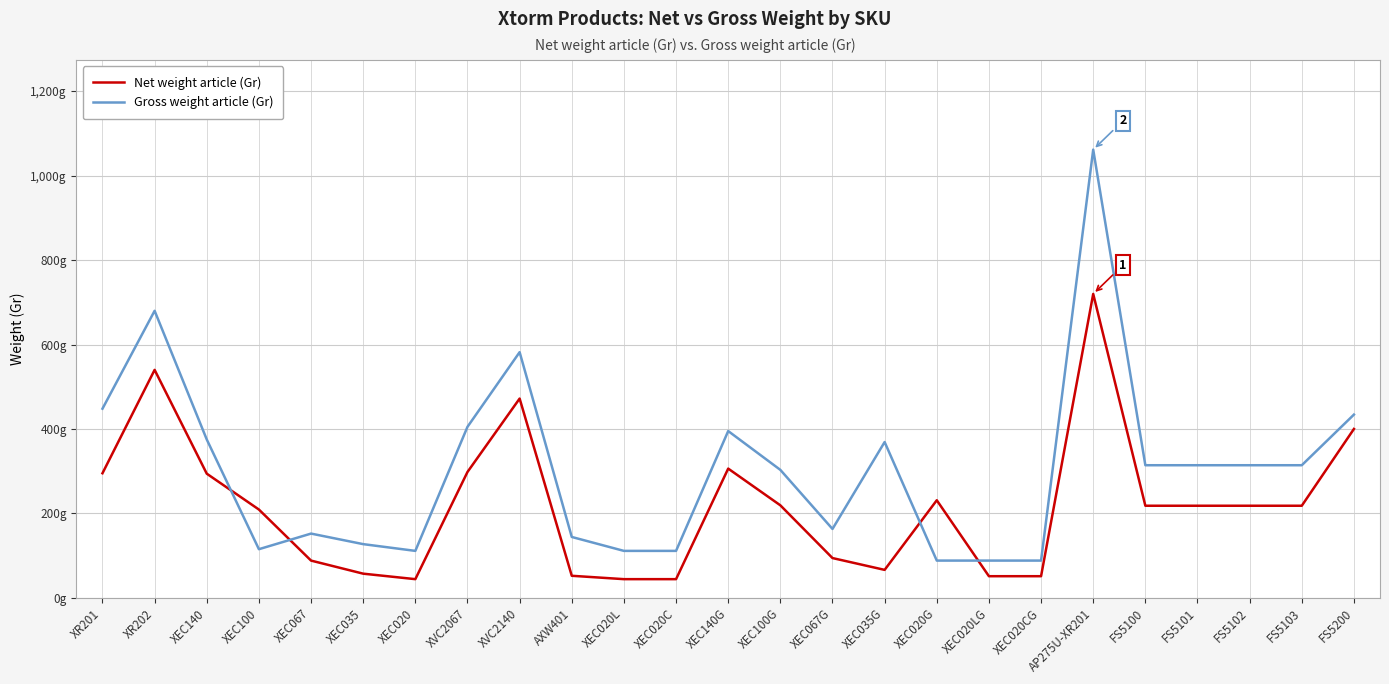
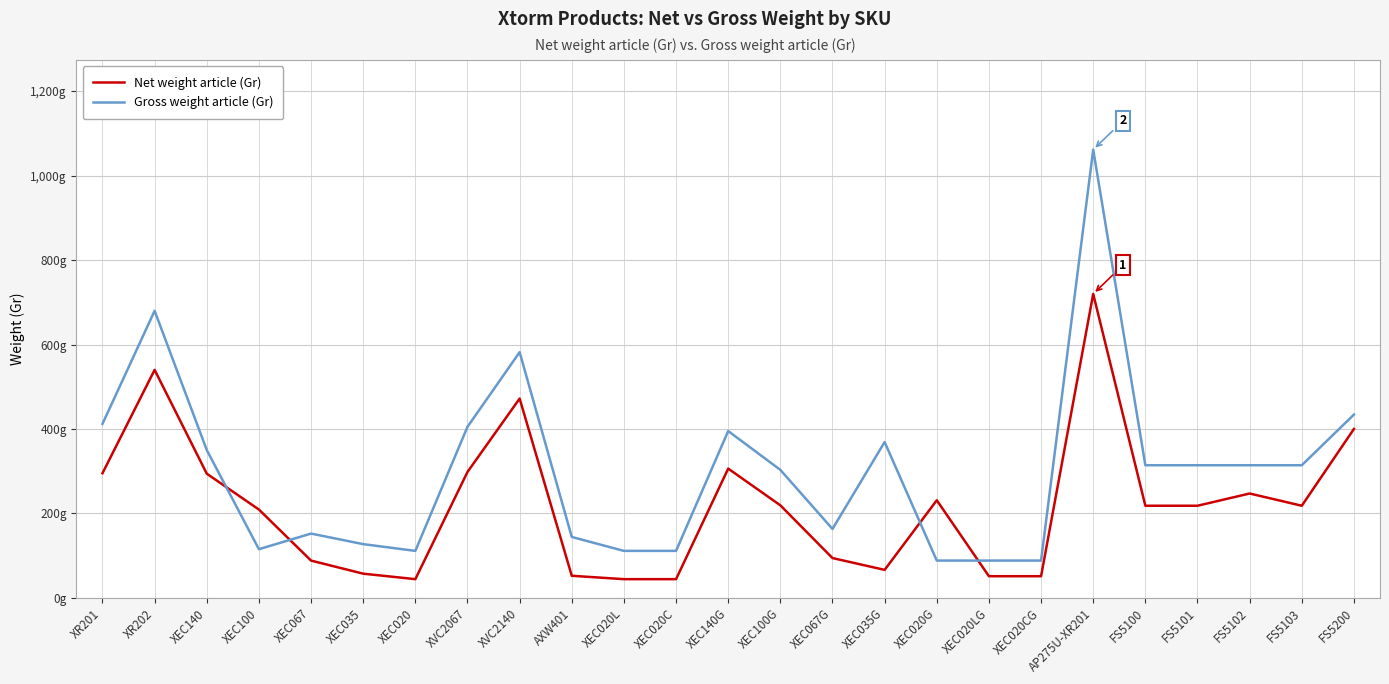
Gross weight article (Gr), XR201: 450g -> 410g
Gross weight article (Gr), XEC140: 380g -> 350g
Net weight article (Gr), FS5102: 220g -> 250g
